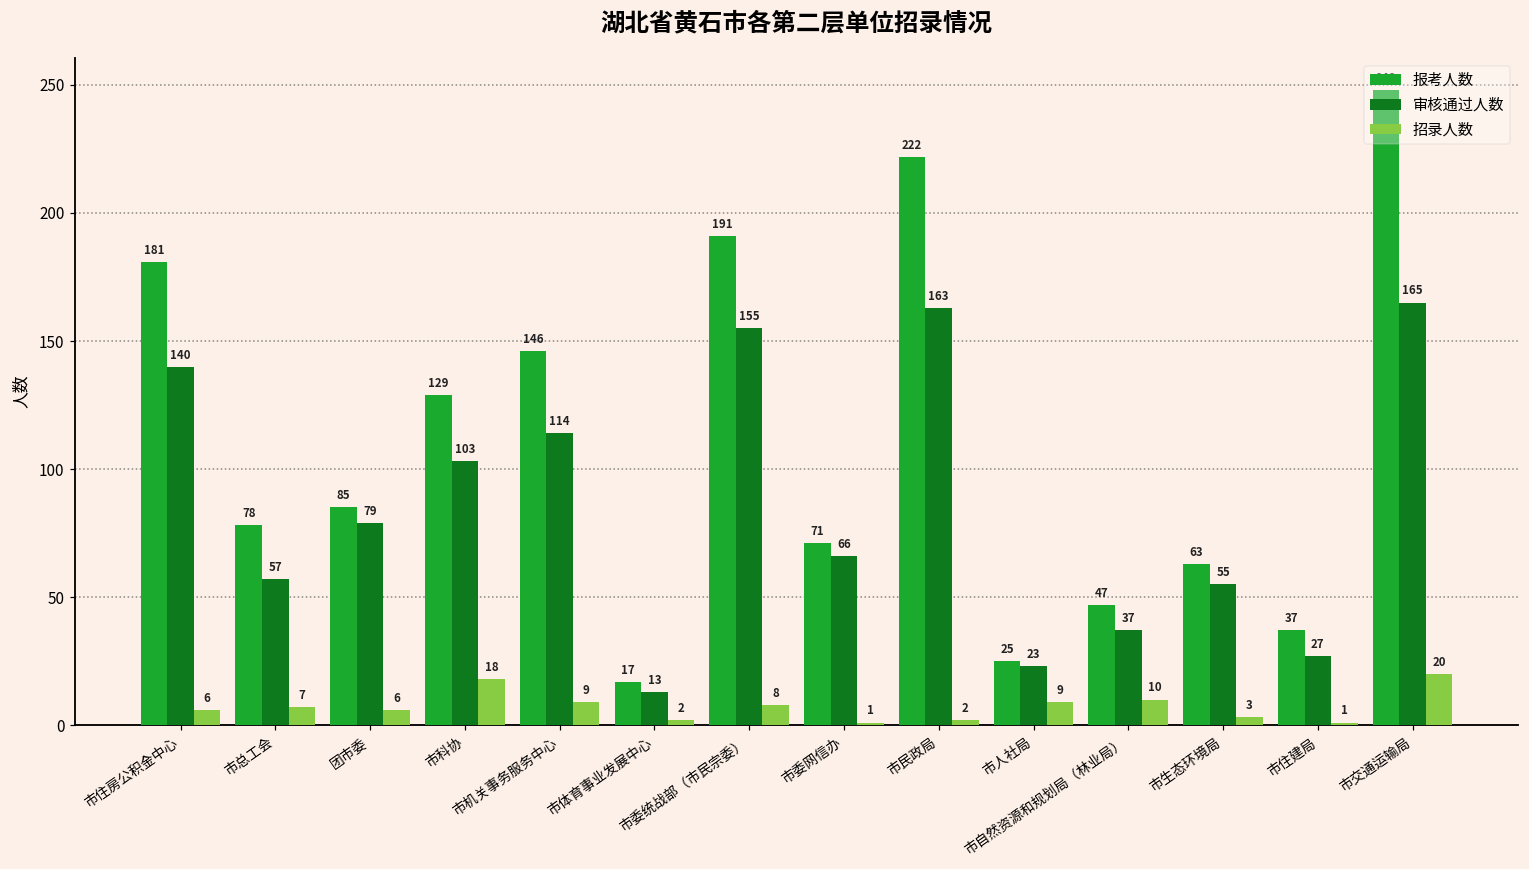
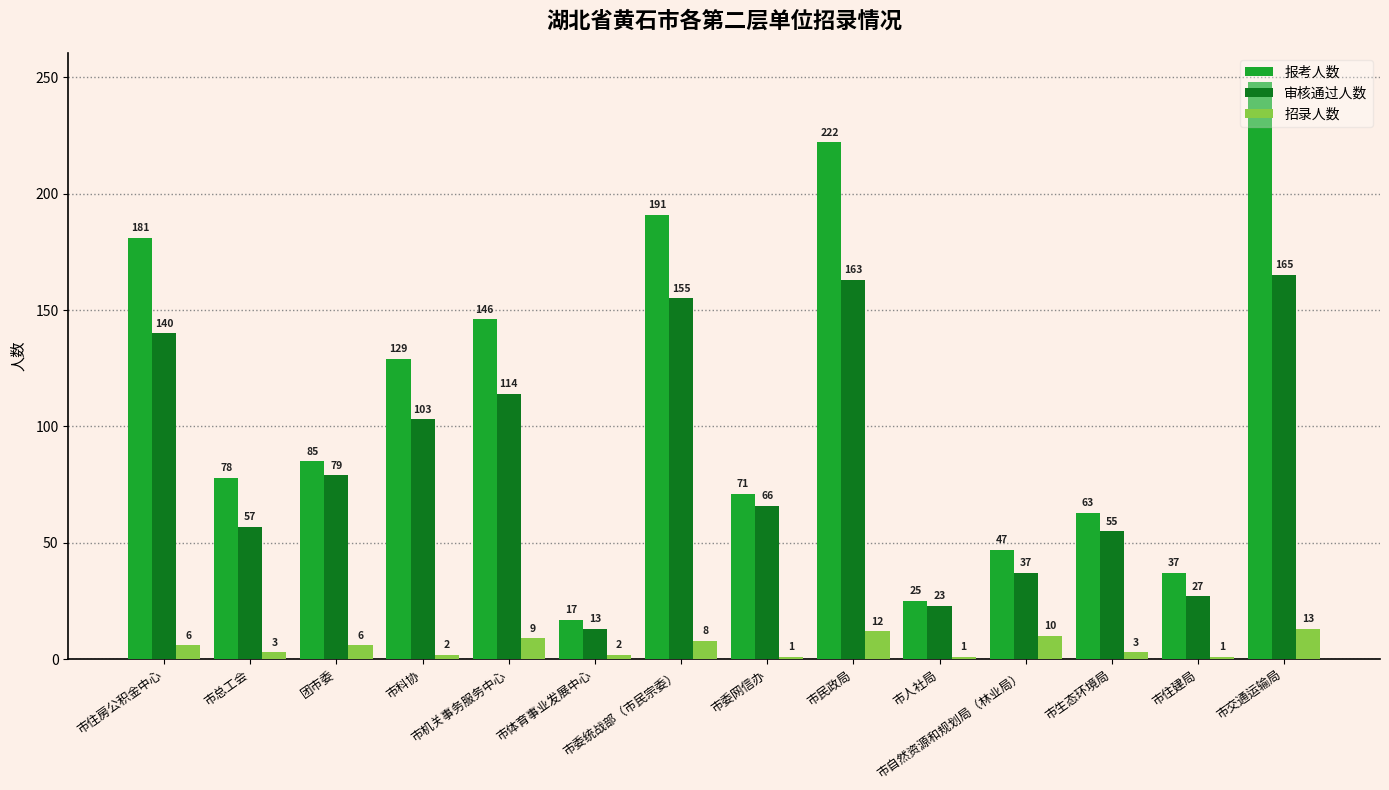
招录人数, 市总工会: 7 -> 3
招录人数, 市科协: 18 -> 2
招录人数, 市民政局: 2 -> 12
招录人数, 市人社局: 9 -> 1
招录人数, 市交通运输局: 20 -> 13
